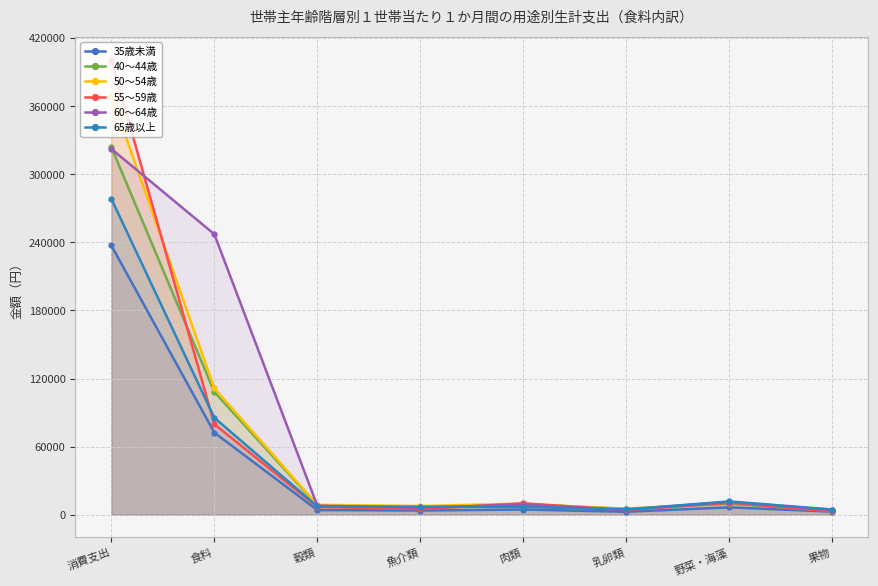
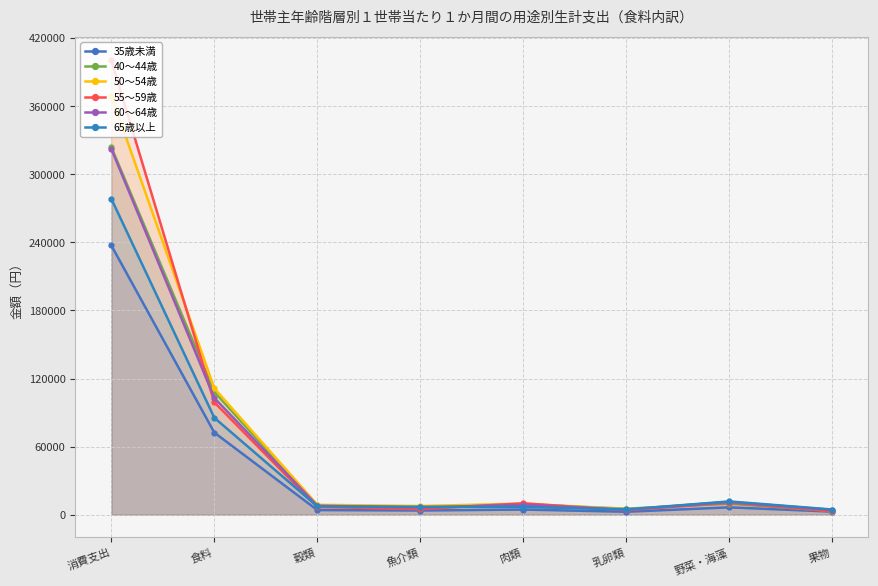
55～59歳, 食料: 80000 -> 99000
60～64歳, 食料: 247000 -> 103000
